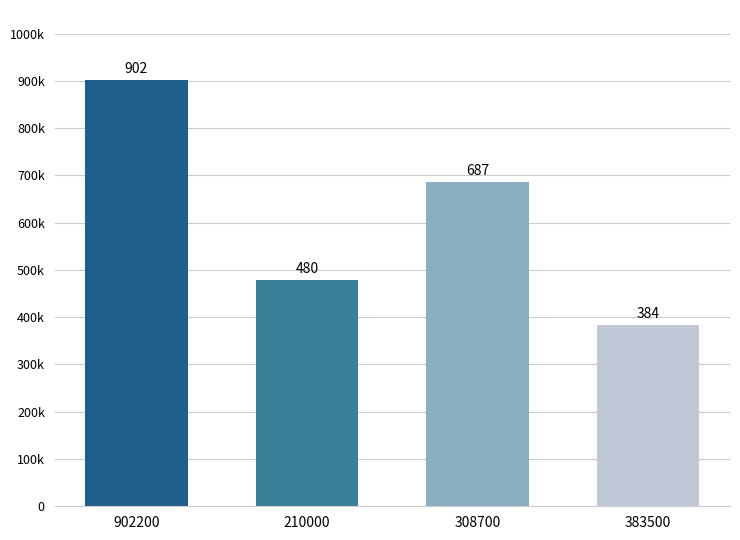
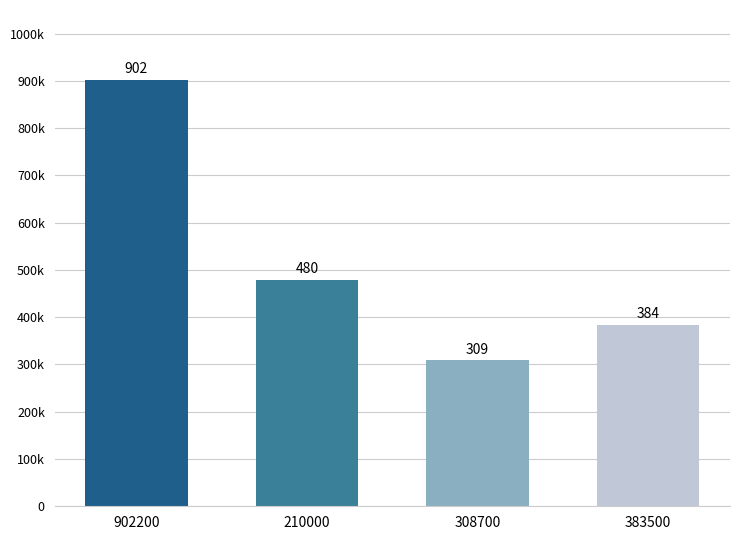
308700: 687 -> 309
